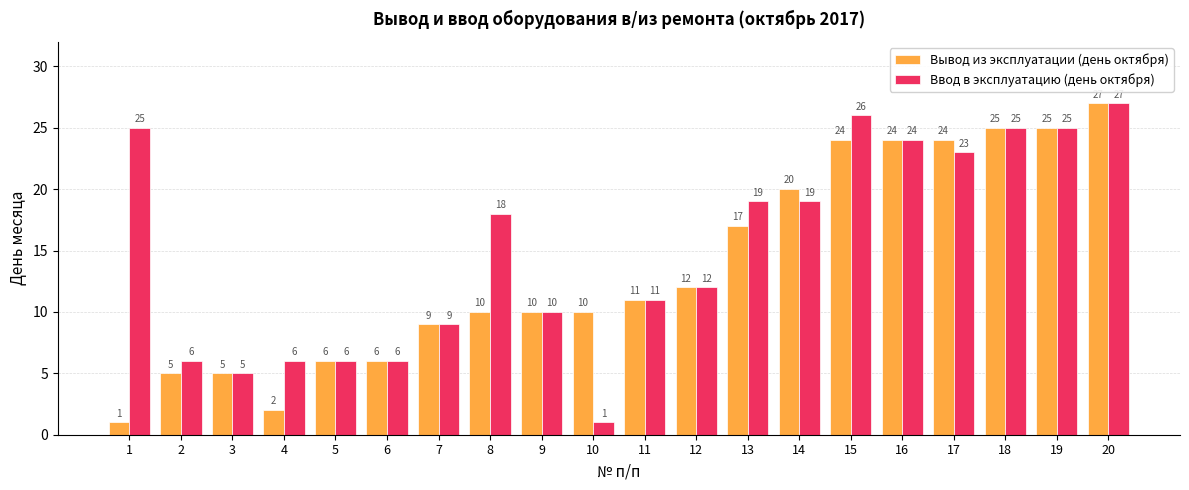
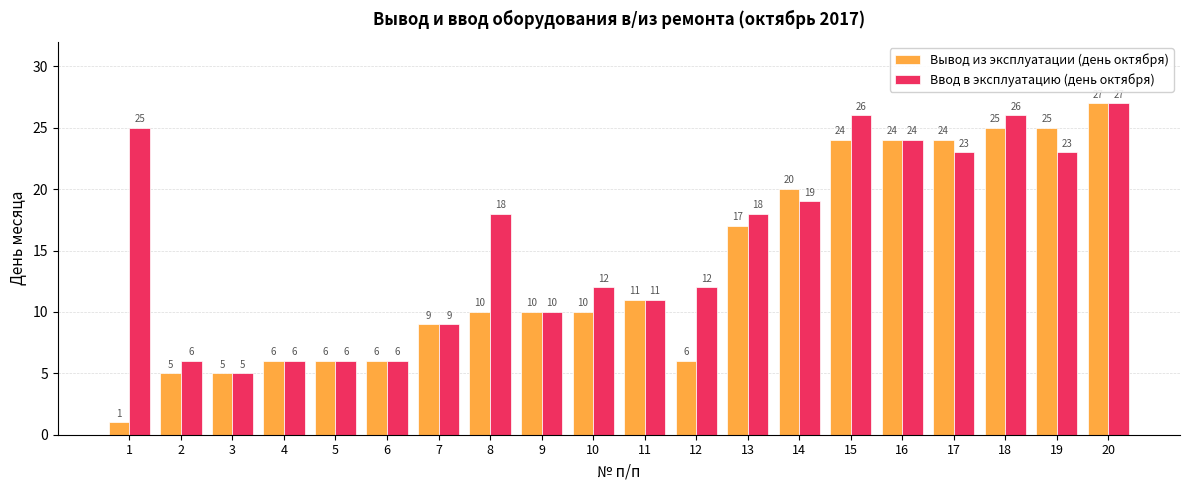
Вывод из эксплуатации (день октября), 4: 2 -> 6
Ввод в эксплуатацию (день октября), 10: 1 -> 12
Вывод из эксплуатации (день октября), 12: 12 -> 6
Ввод в эксплуатацию (день октября), 13: 19 -> 18
Ввод в эксплуатацию (день октября), 18: 25 -> 26
Ввод в эксплуатацию (день октября), 19: 25 -> 23
